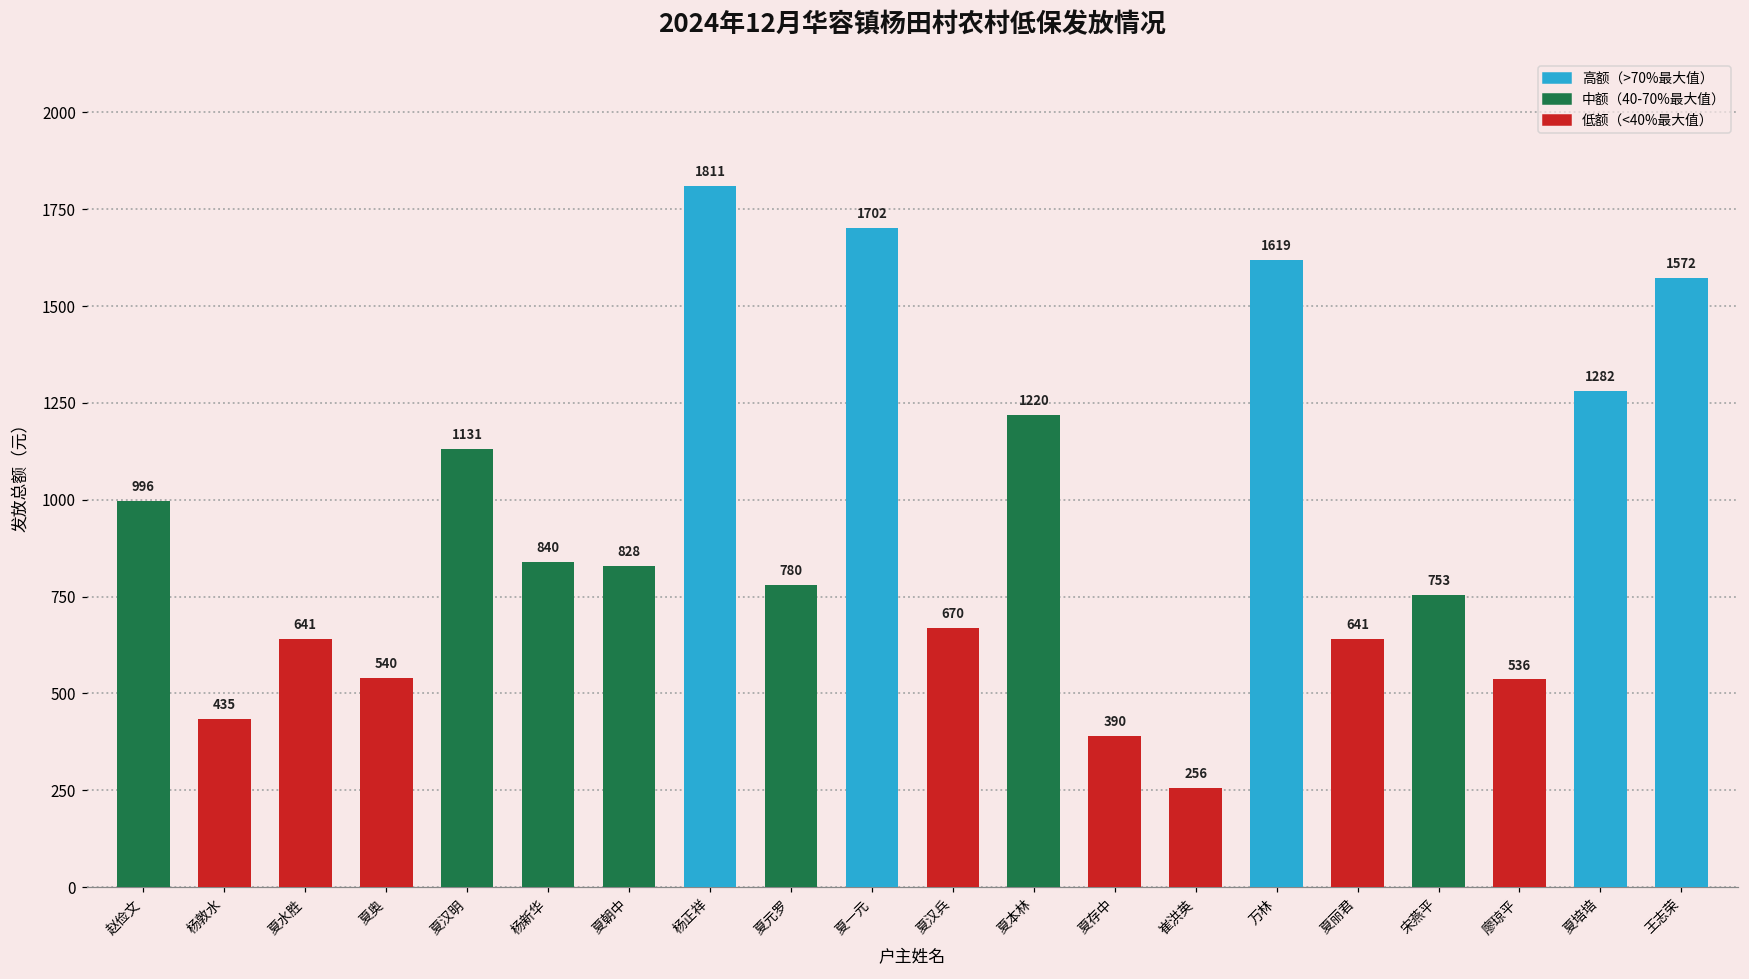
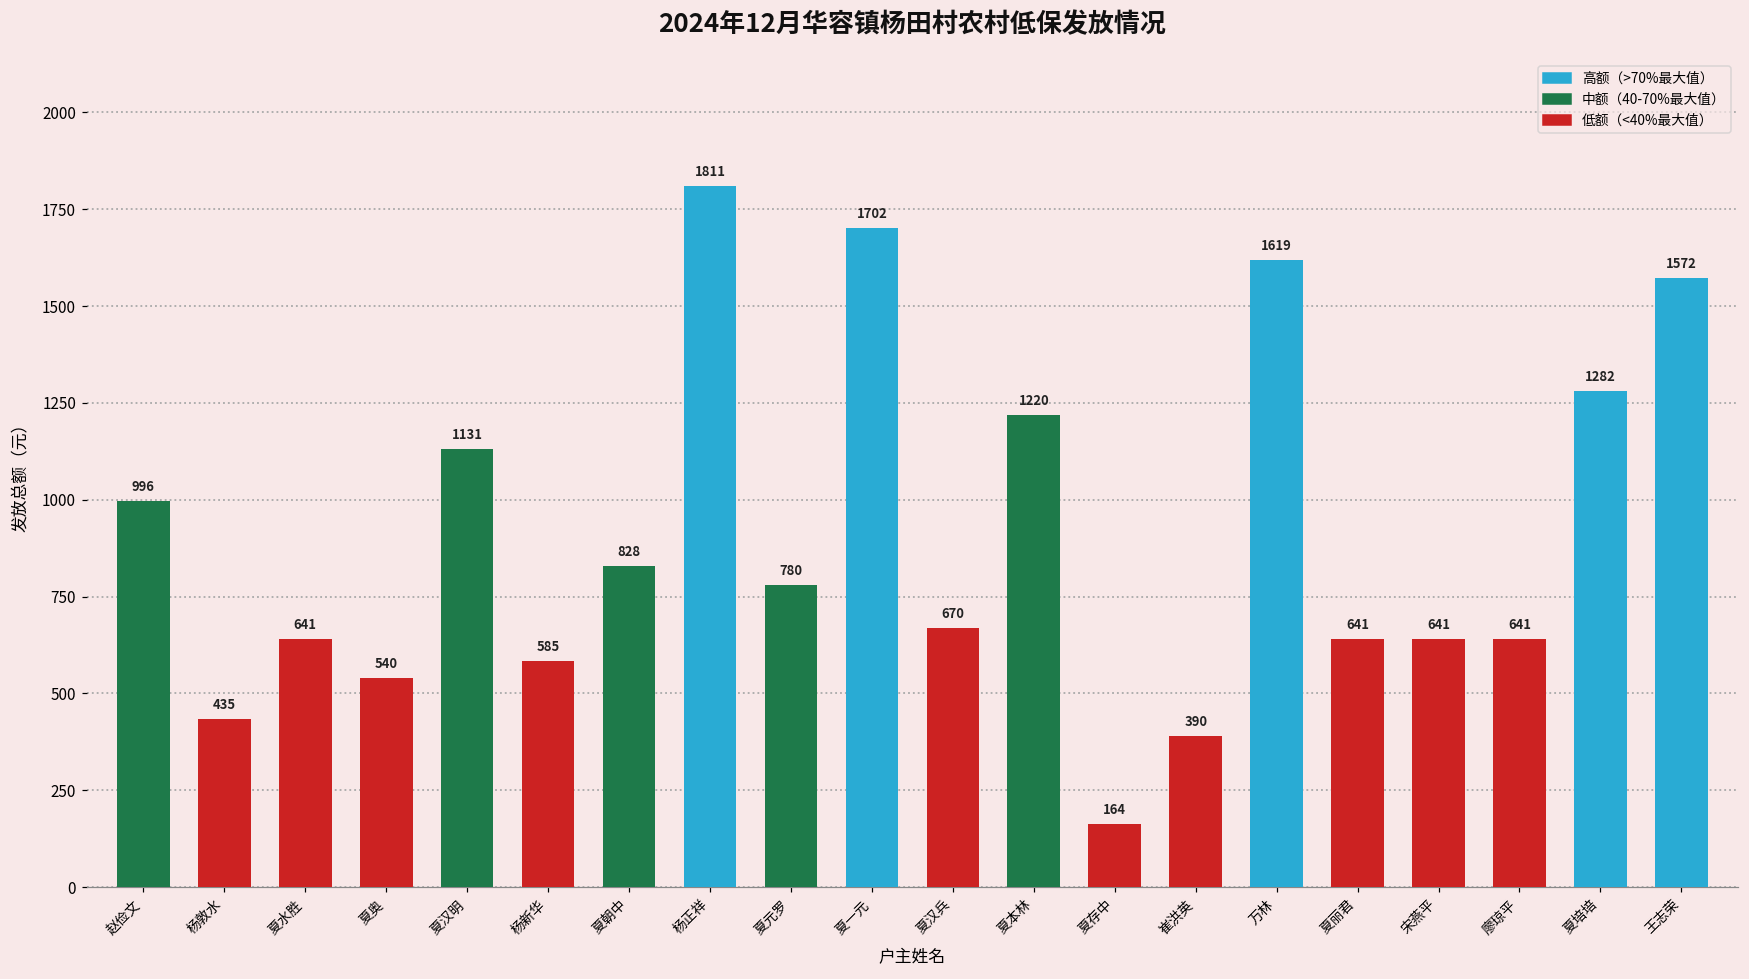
杨新华: 840 -> 585
夏存中: 390 -> 164
崔洪英: 256 -> 390
宋燕平: 753 -> 641
廖琼平: 536 -> 641
